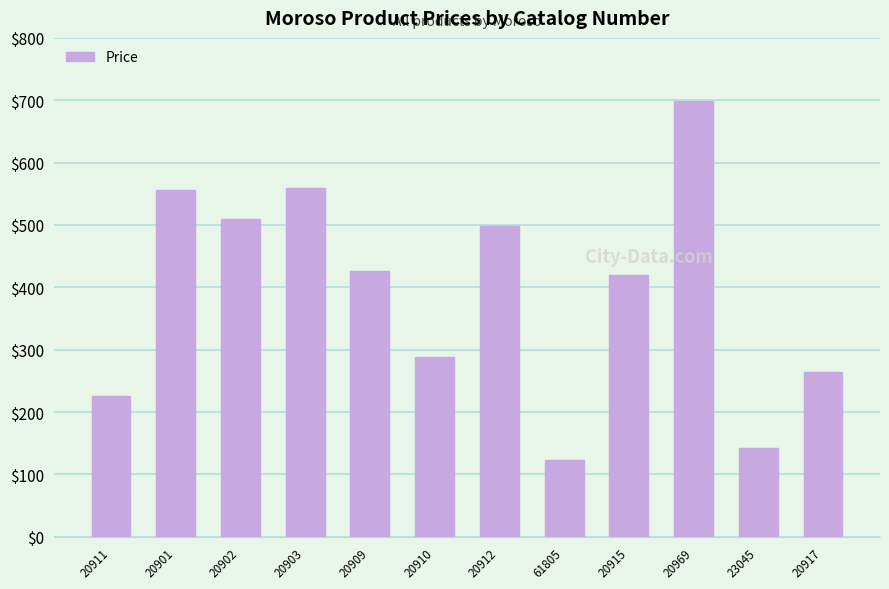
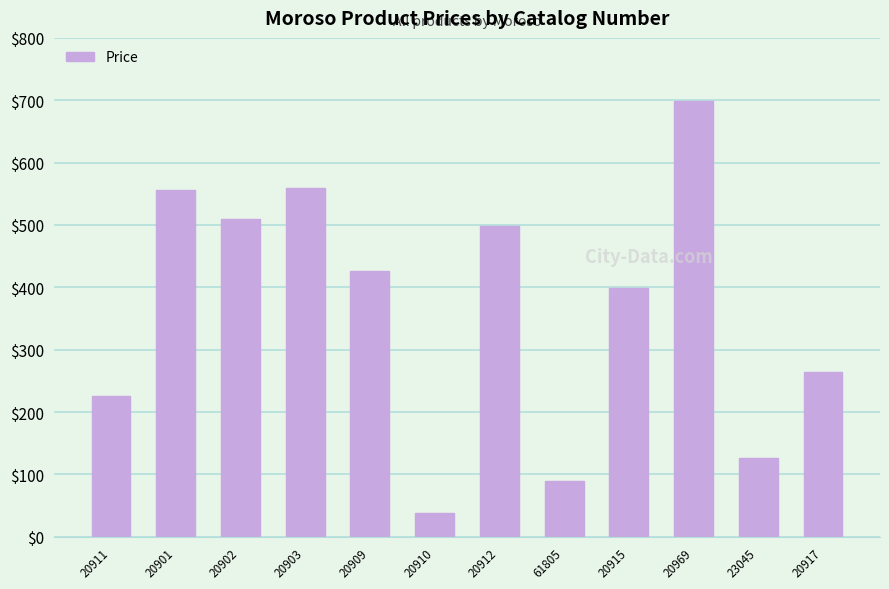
20910: $290 -> $40
61805: $120 -> $90
20915: $420 -> $400
23045: $140 -> $130
